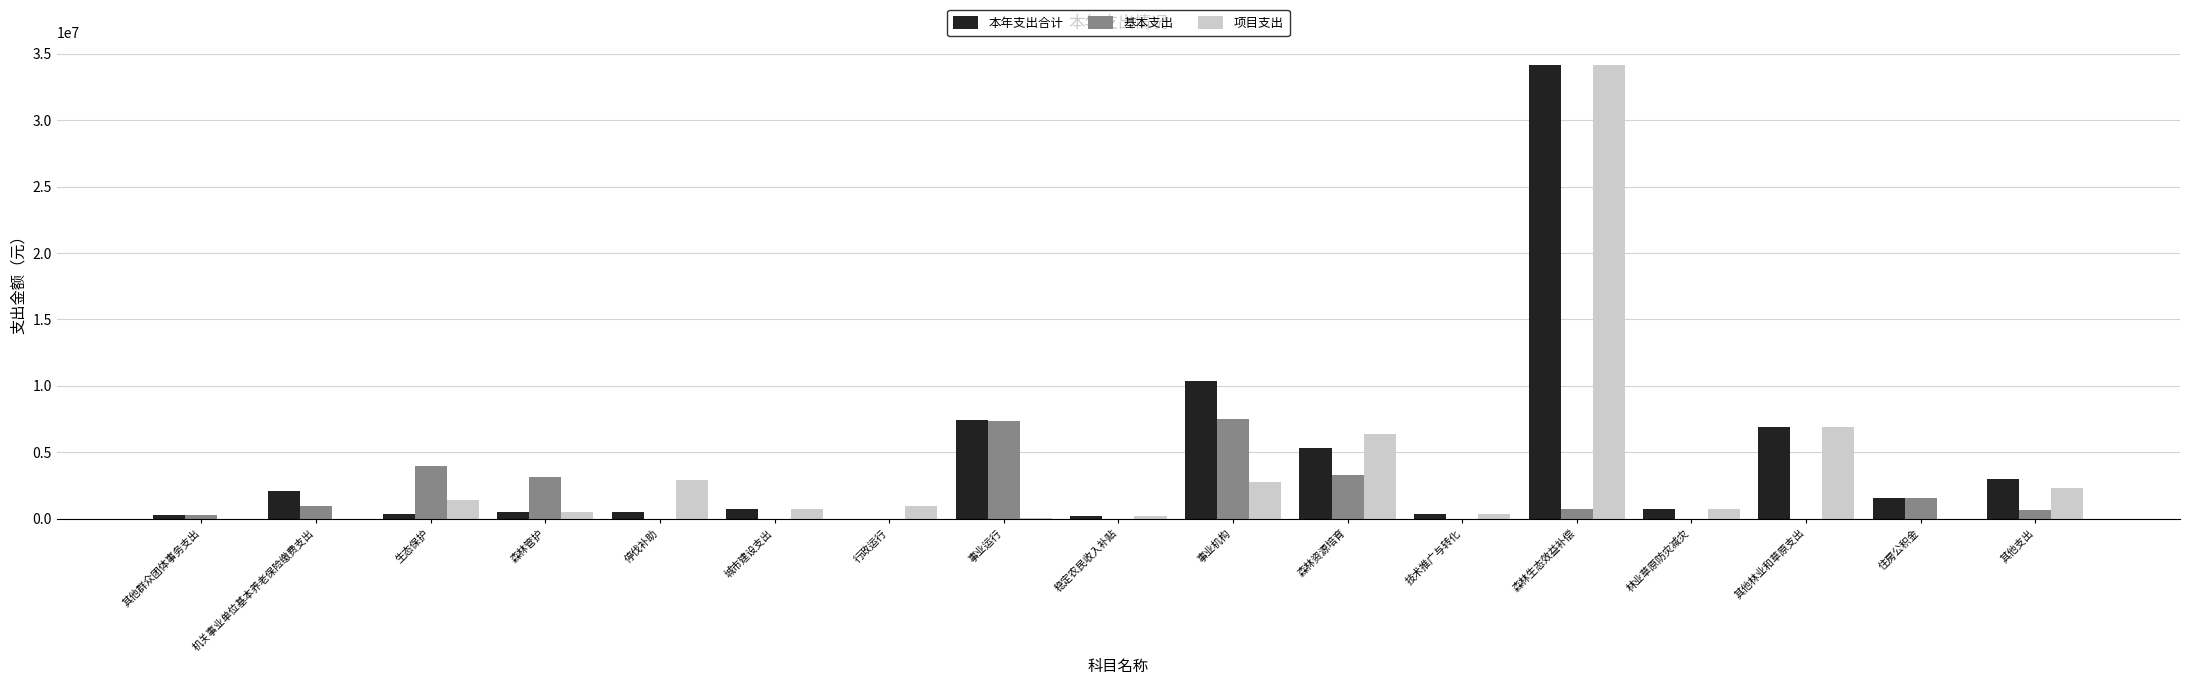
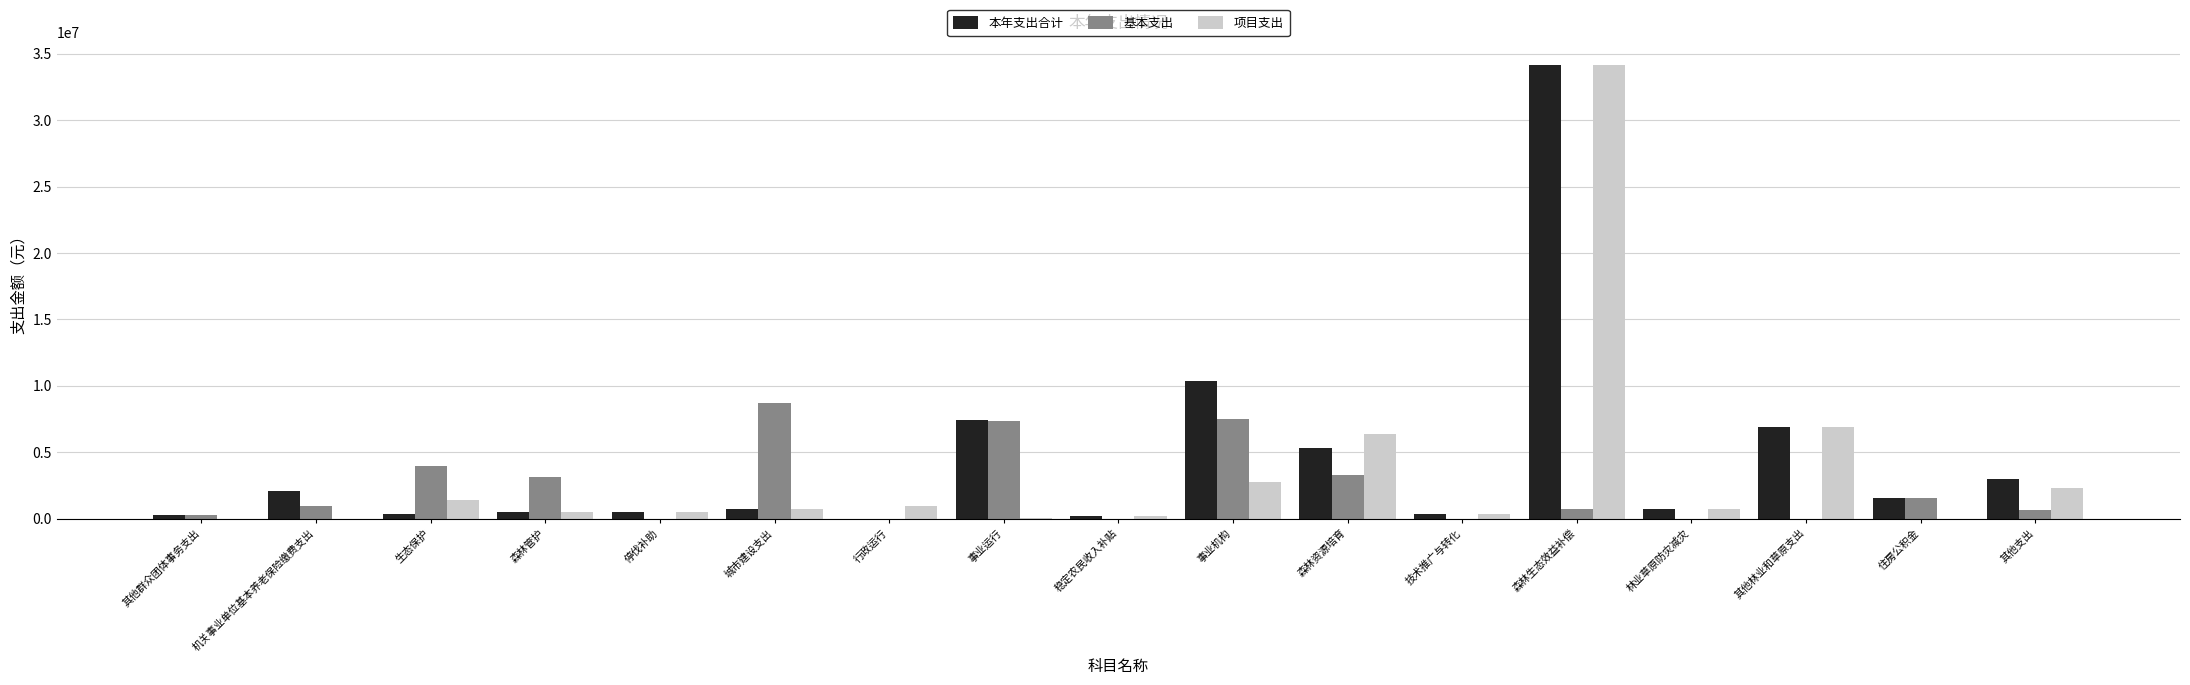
项目支出, 停伐补助: 2900000 -> 500000
基本支出, 城市建设支出: 0 -> 8700000
